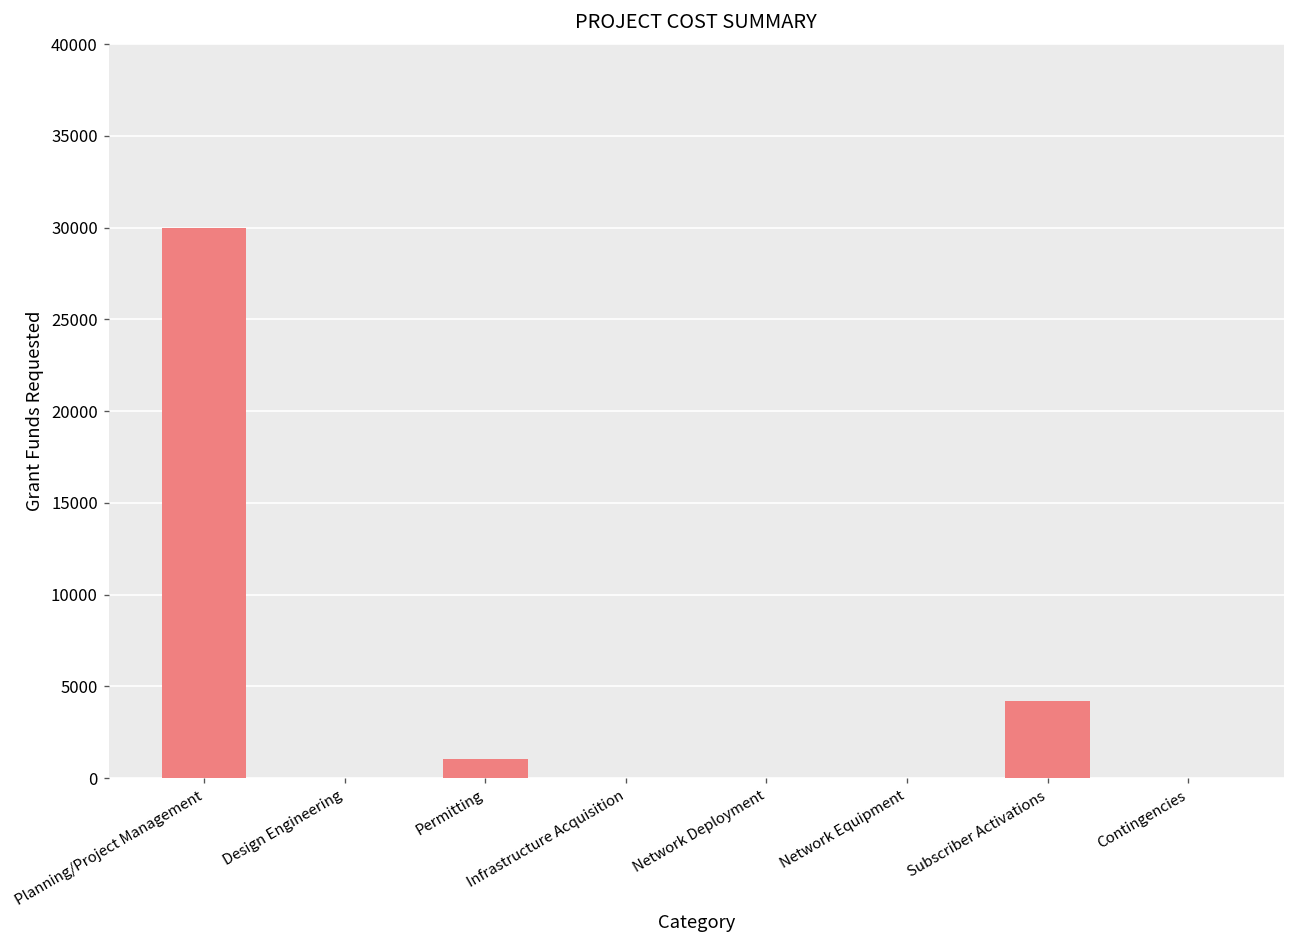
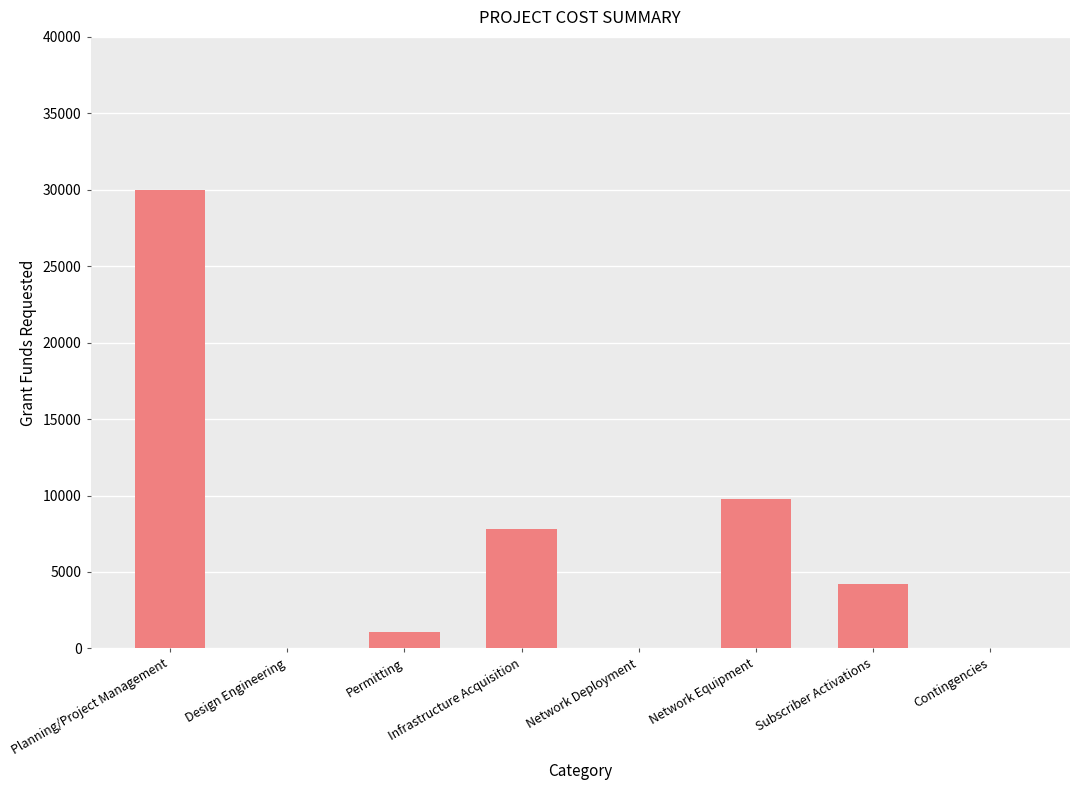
Infrastructure Acquisition: 0 -> 7800
Network Equipment: 0 -> 9800
